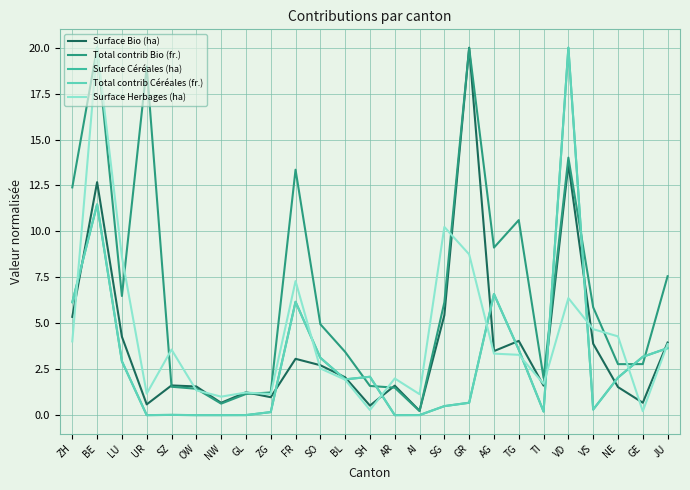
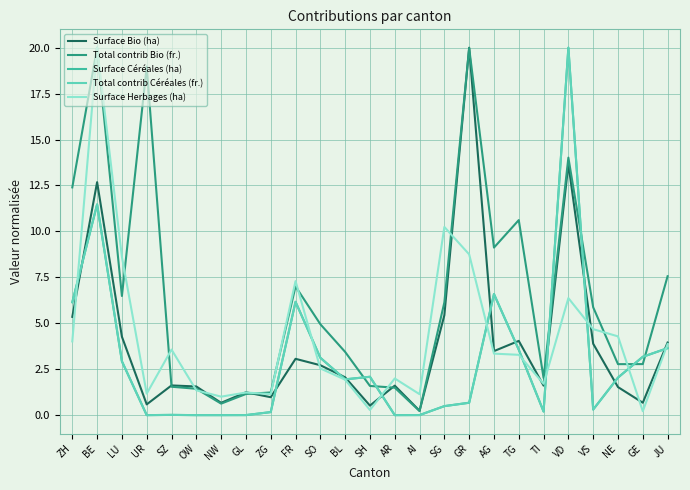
Total contrib Bio (fr.), FR: 13.4 -> 7.0
